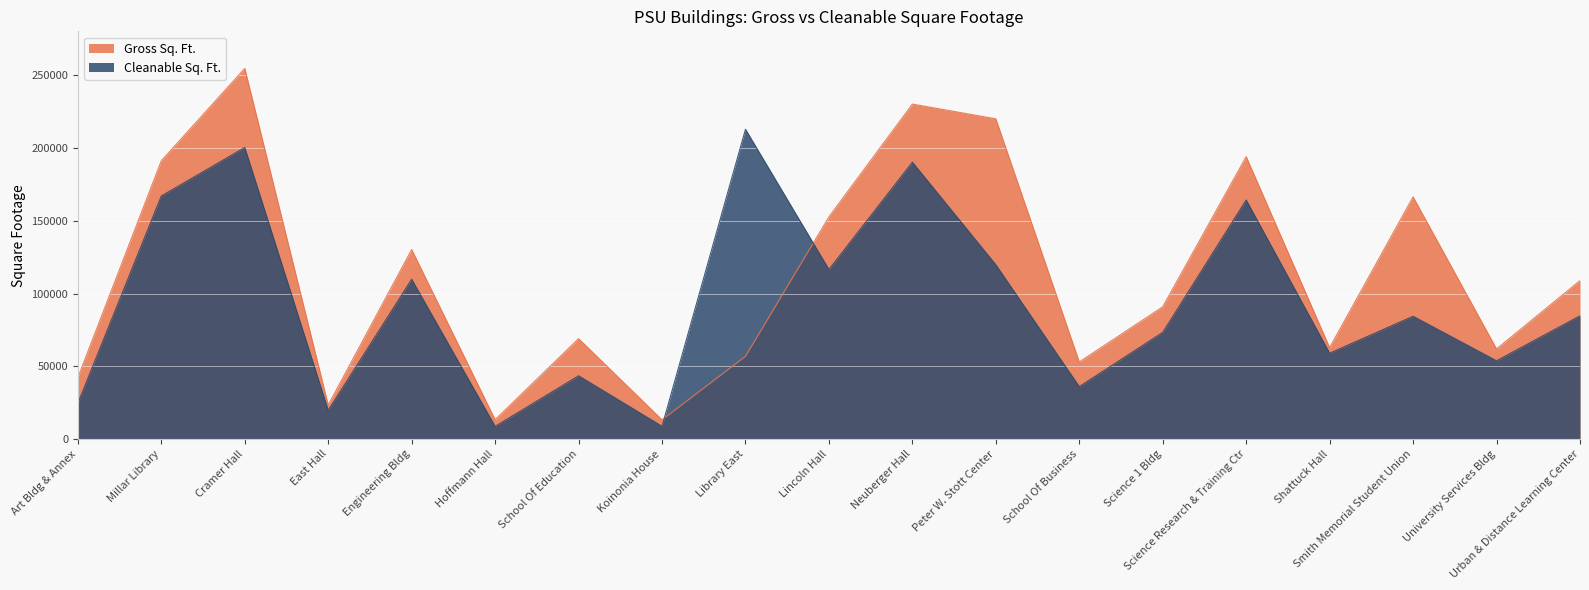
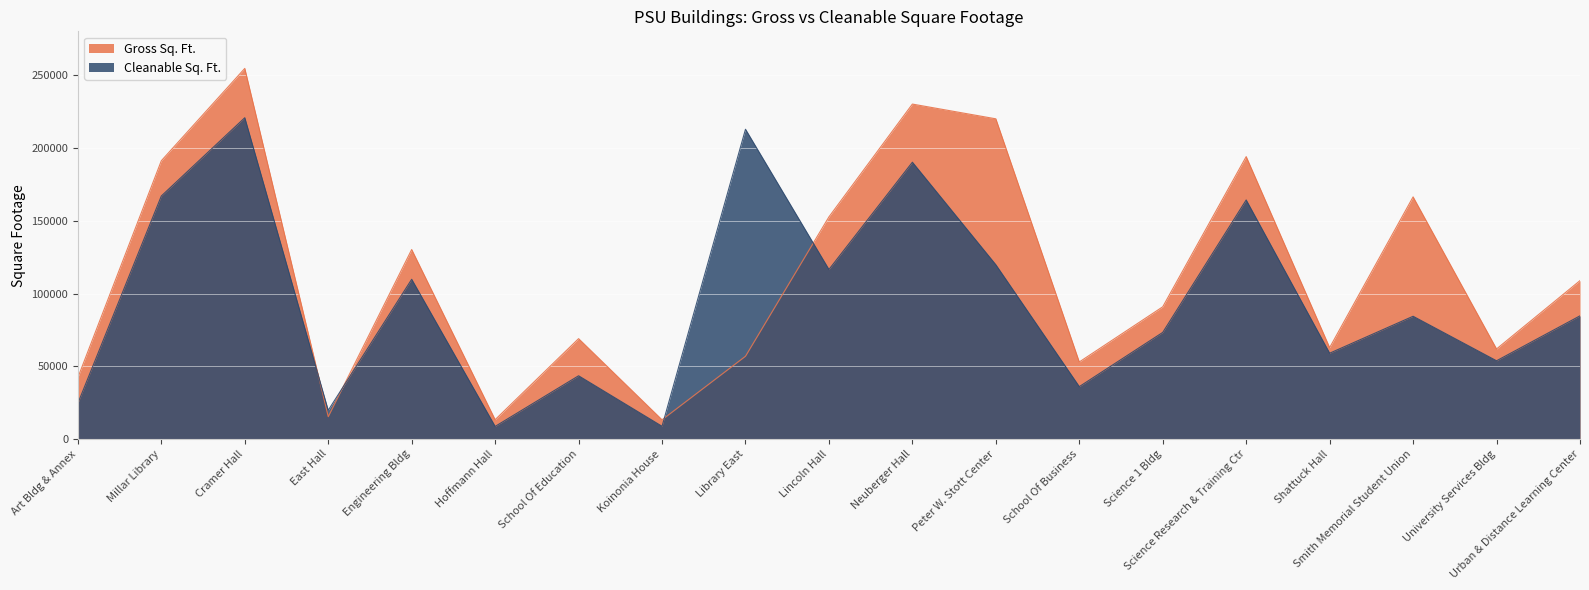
Cleanable Sq. Ft., Cramer Hall: 200000 -> 221000
Gross Sq. Ft., East Hall: 23000 -> 15000
